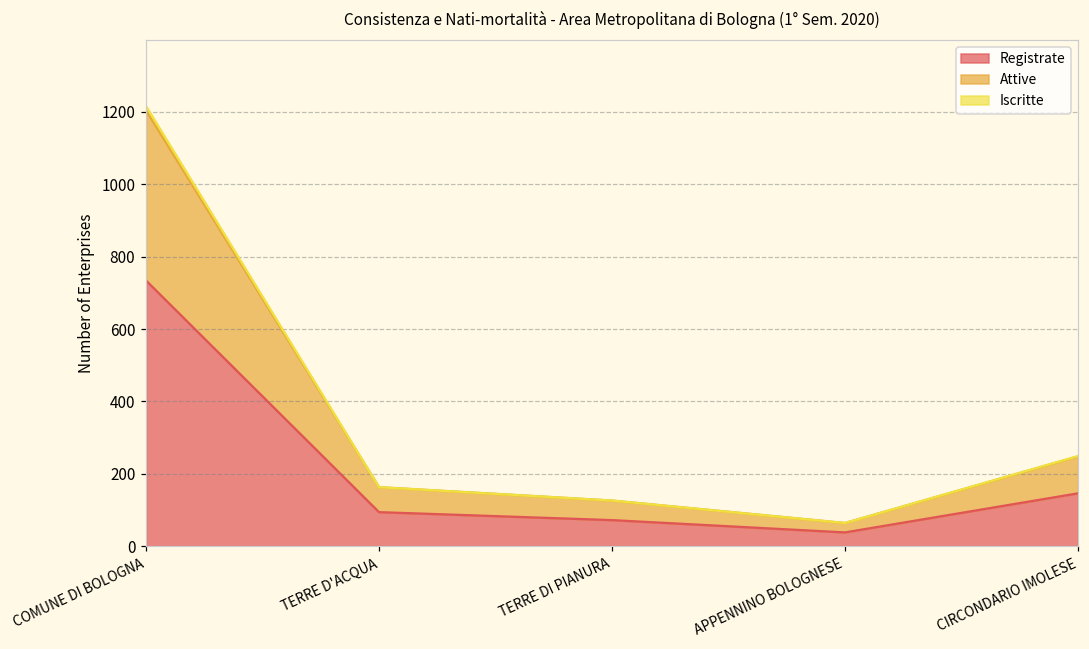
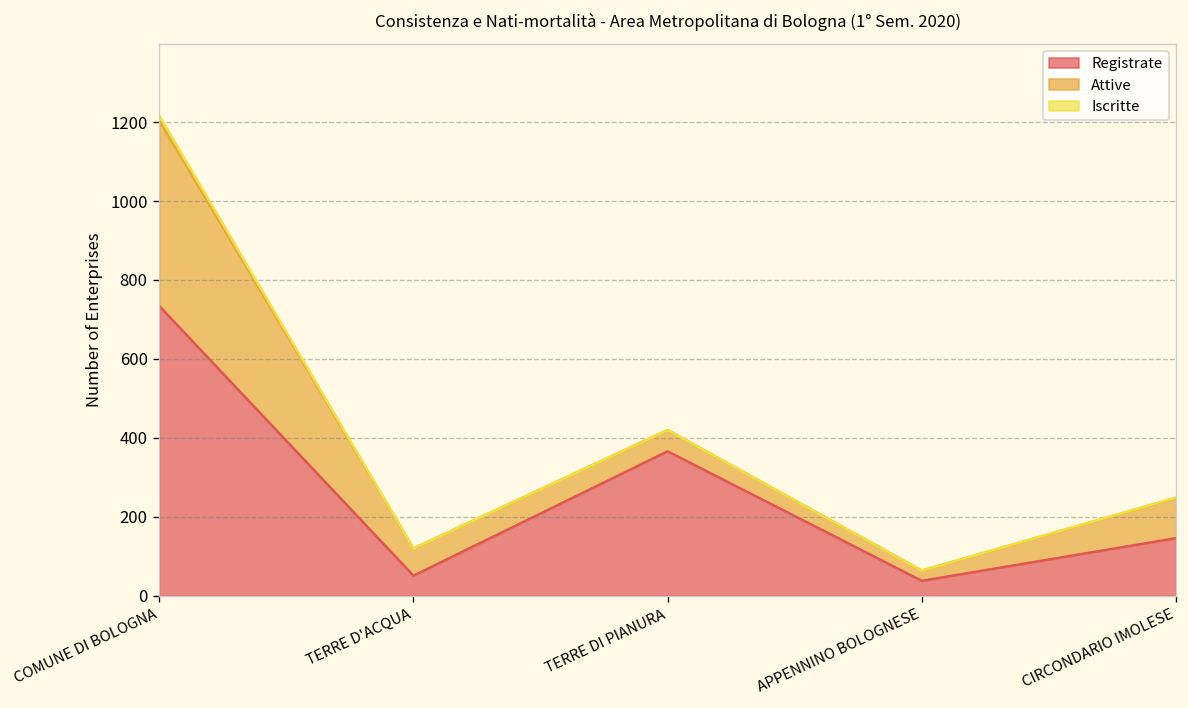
Registrate, TERRE D'ACQUA: 90 -> 50
Registrate, TERRE DI PIANURA: 70 -> 370
